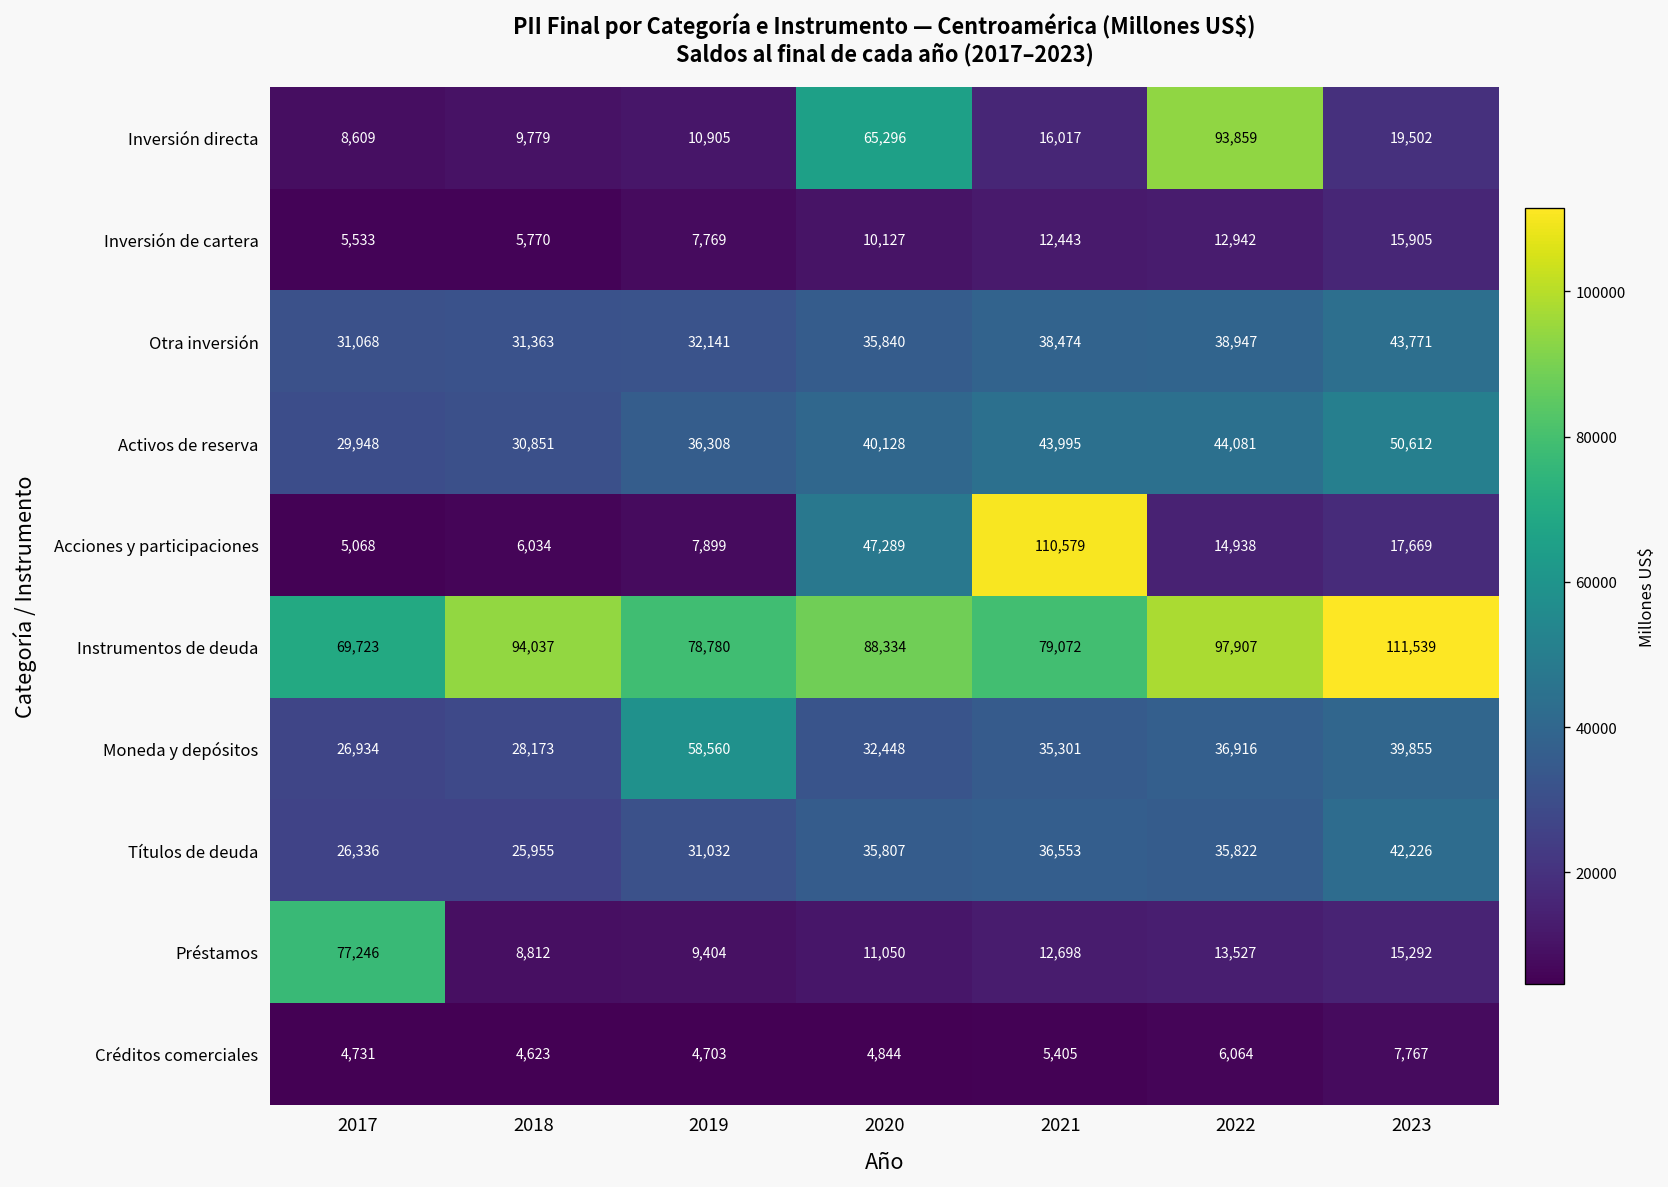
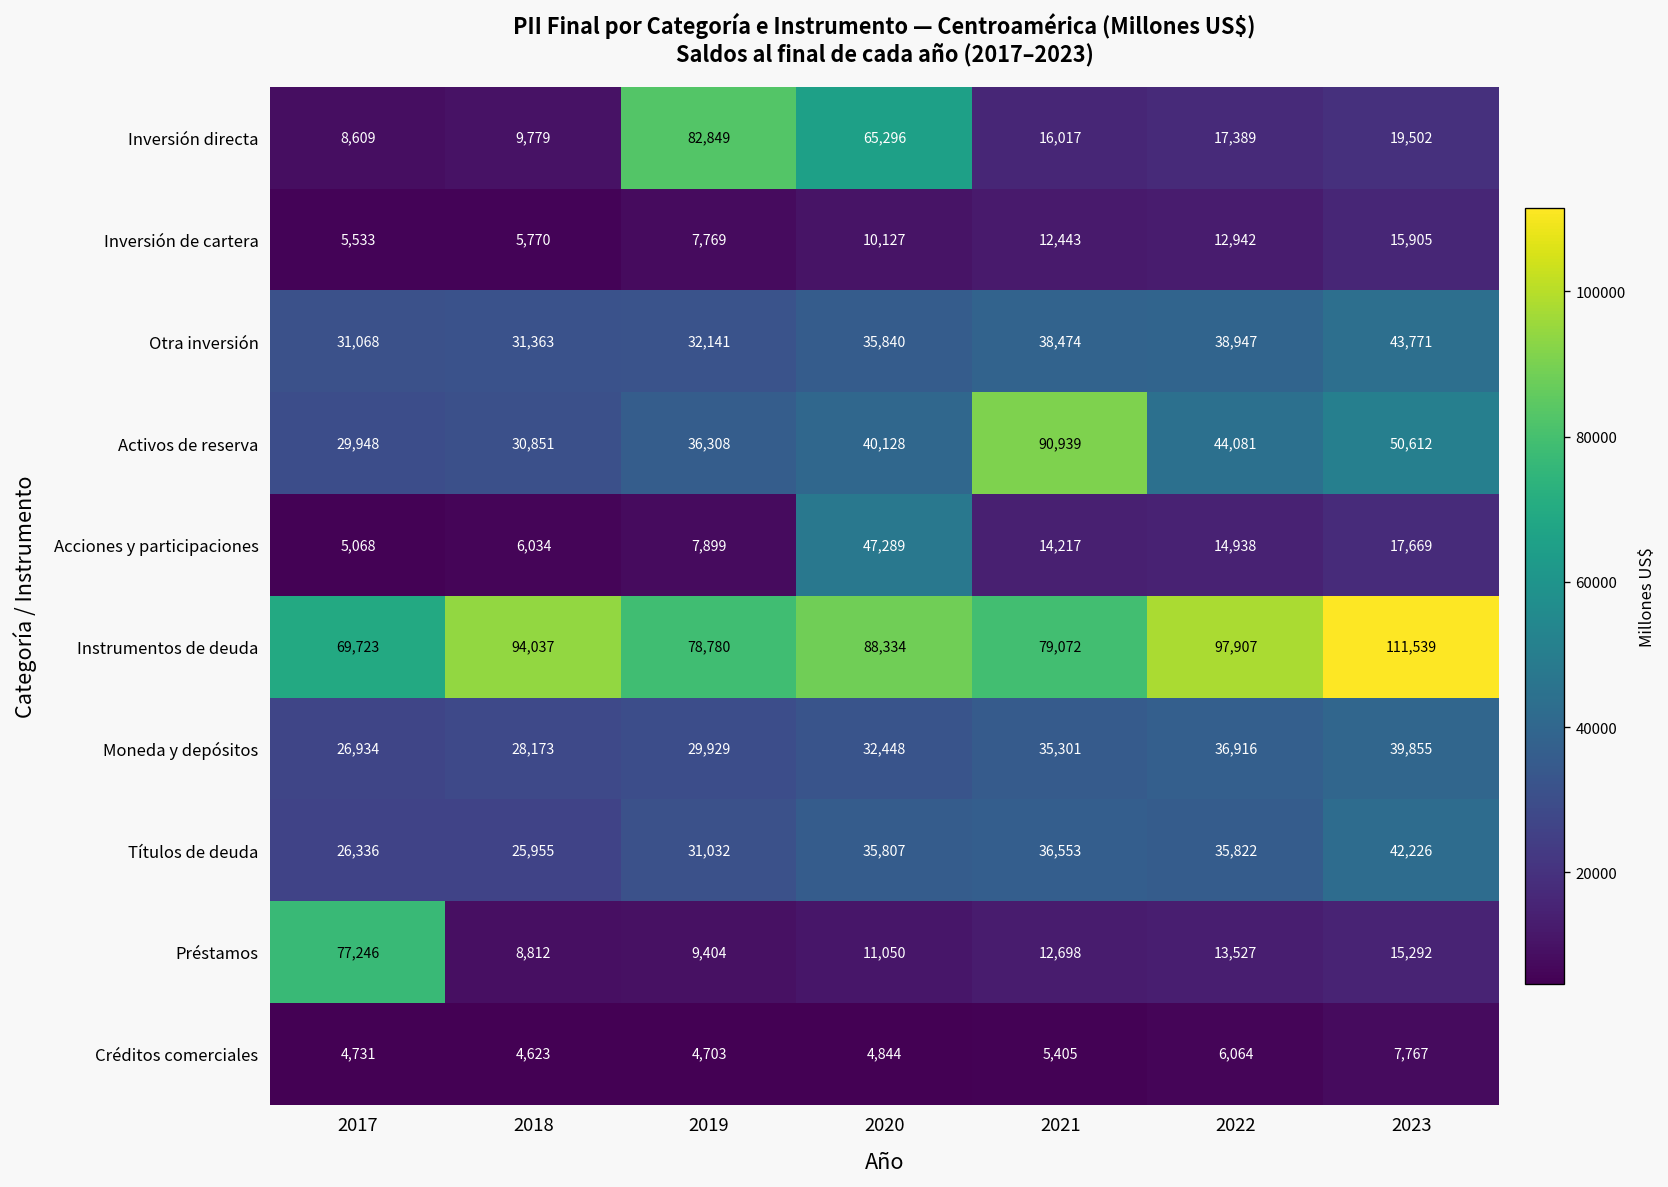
Inversión directa, 2019: 10,905 -> 82,849
Inversión directa, 2022: 93,859 -> 17,389
Activos de reserva, 2021: 43,995 -> 90,939
Acciones y participaciones, 2021: 110,579 -> 14,217
Moneda y depósitos, 2019: 58,560 -> 29,929
